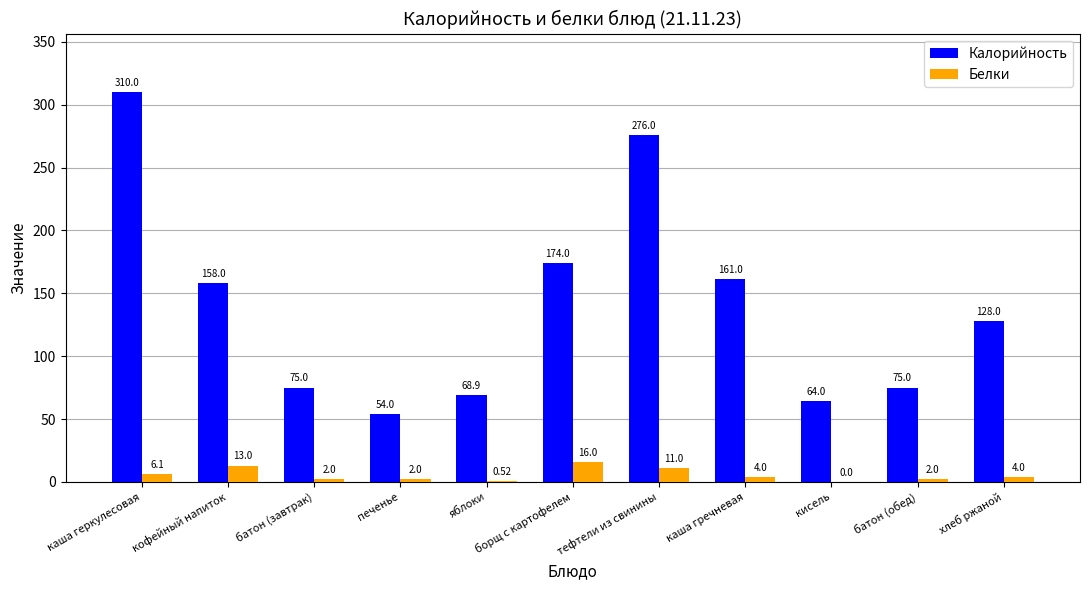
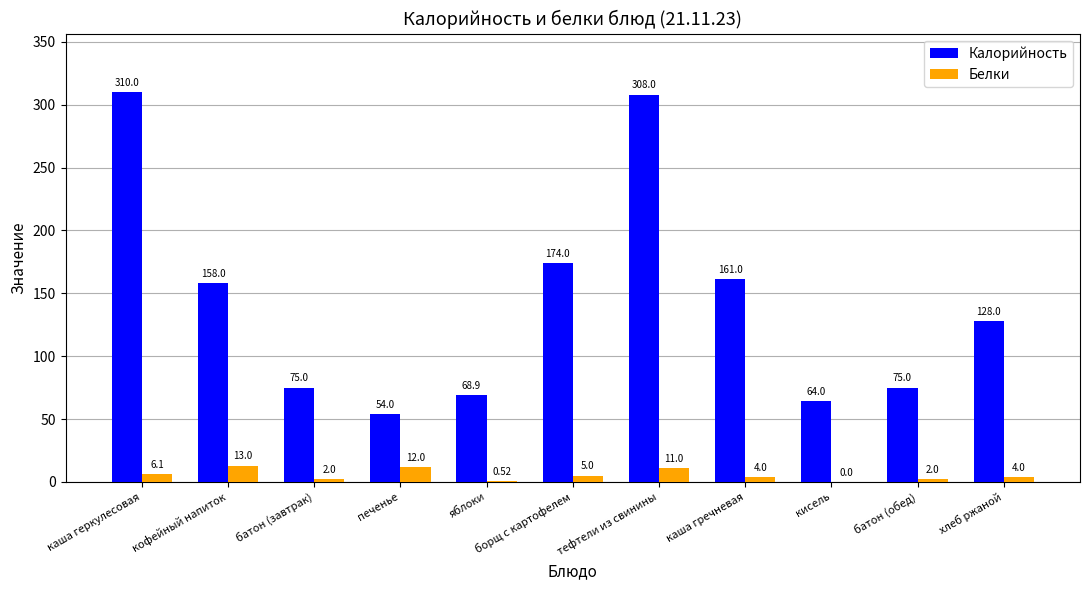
Белки, печенье: 2.0 -> 12.0
Белки, борщ с картофелем: 16.0 -> 5.0
Калорийность, тефтели из свинины: 276.0 -> 308.0
